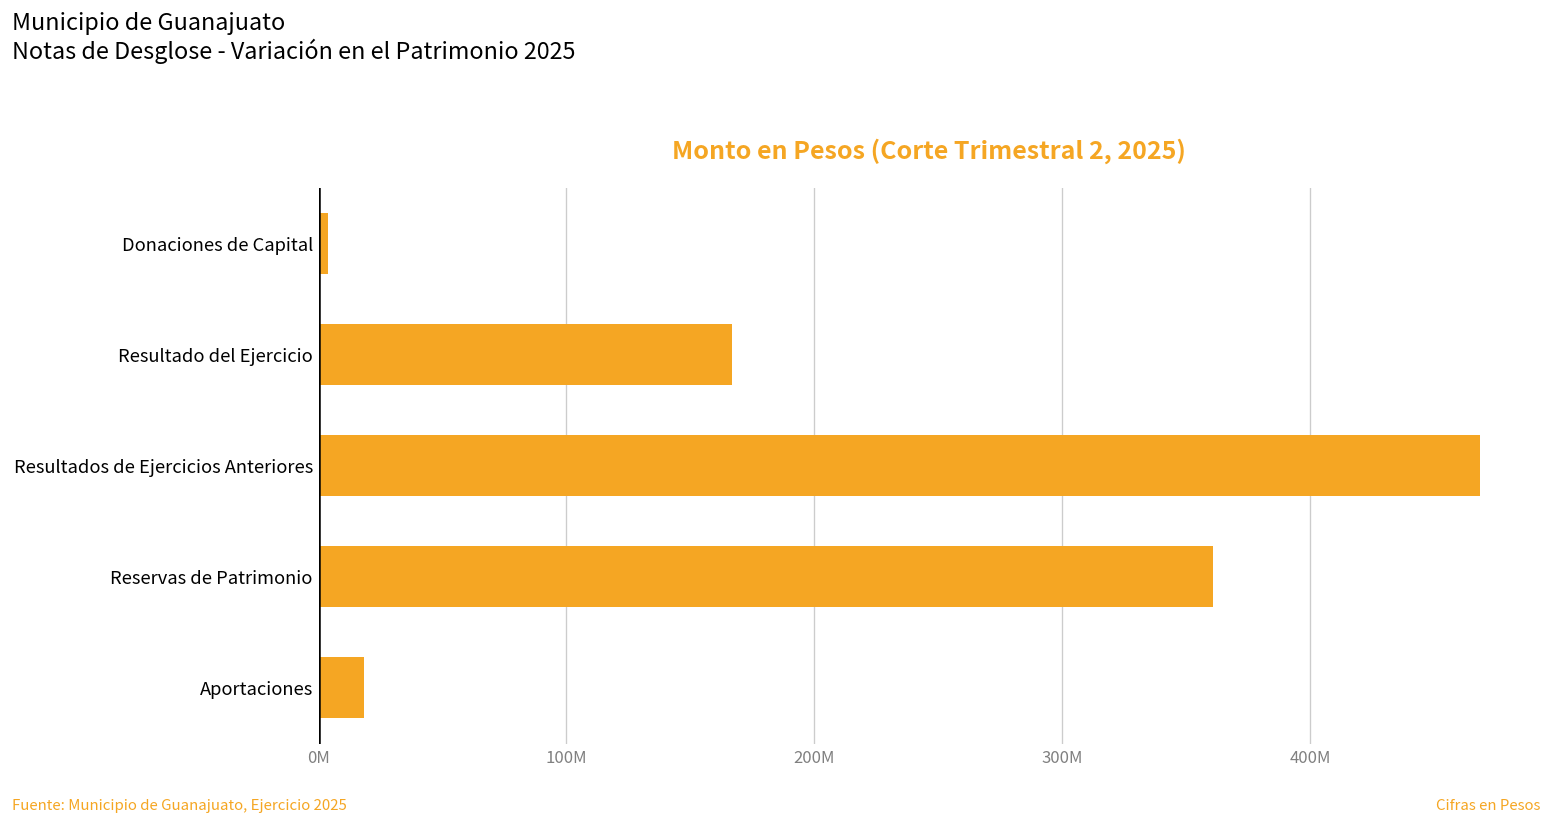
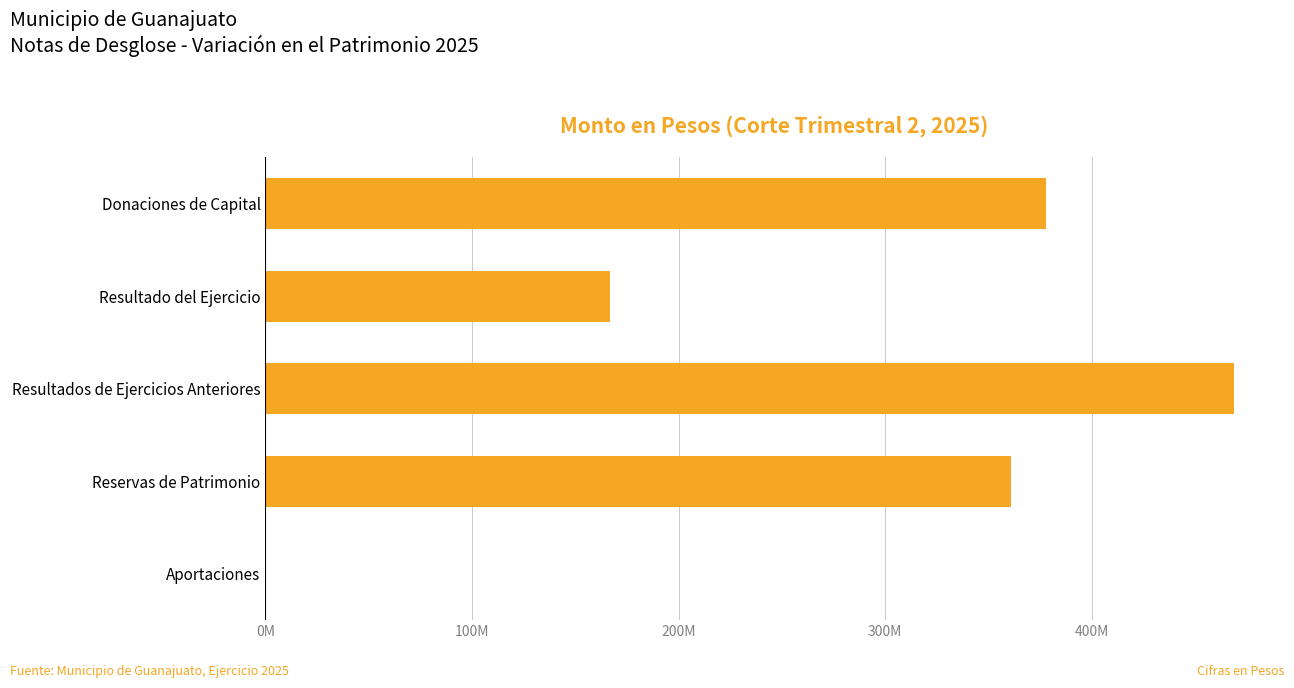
Donaciones de Capital: 4000000 -> 378000000
Aportaciones: 18000000 -> 0
